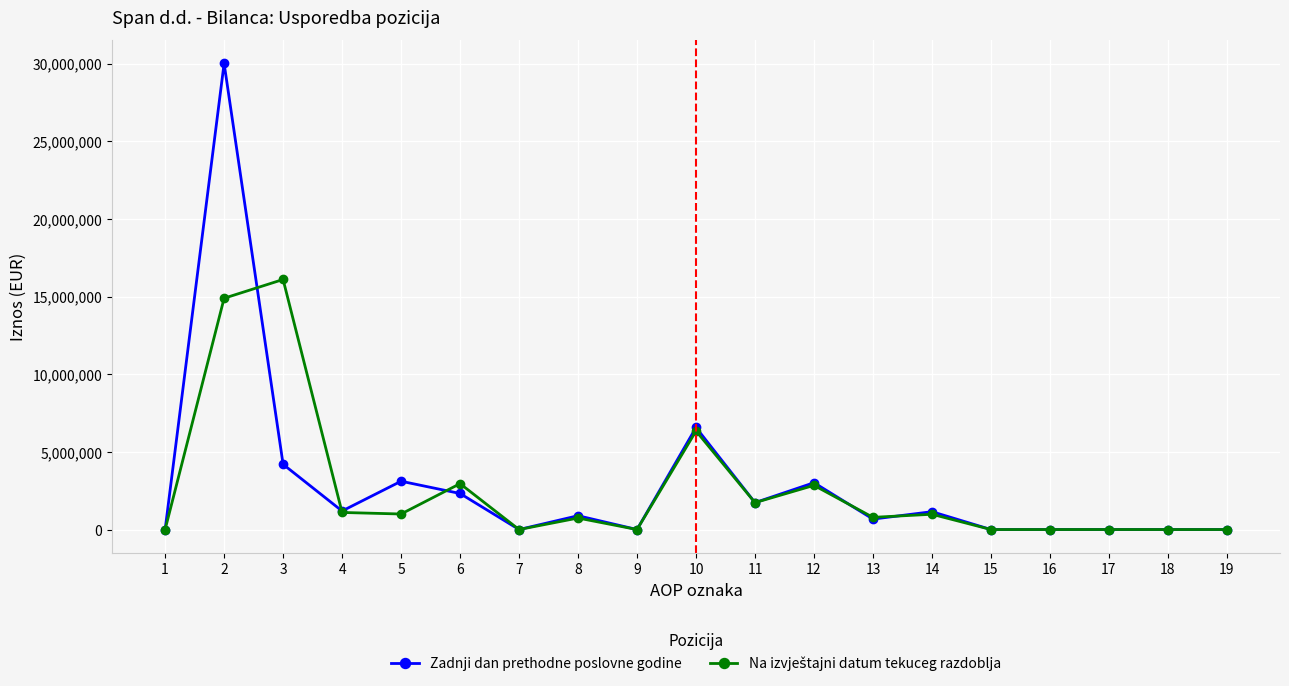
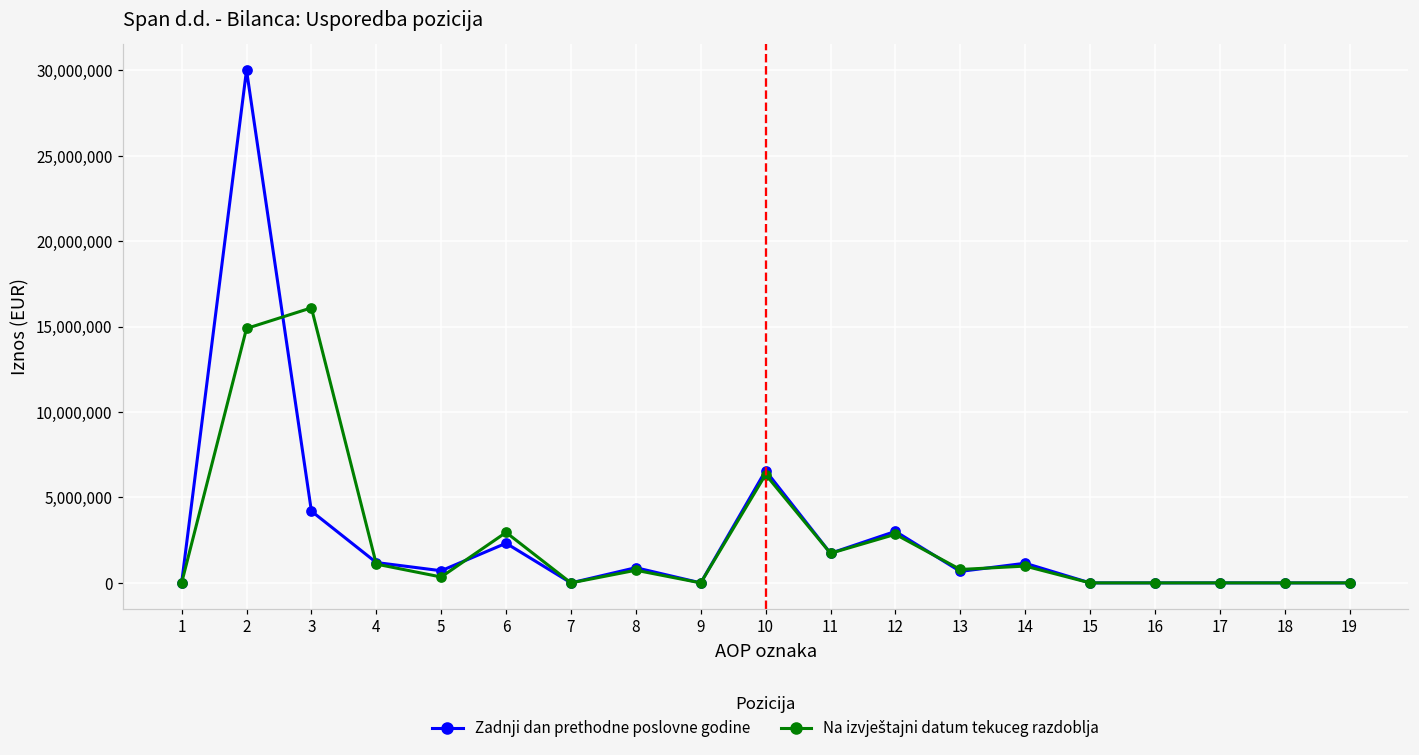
Zadnji dan prethodne poslovne godine, 5: 3,100,000 -> 700,000
Na izvještajni datum tekuceg razdoblja, 5: 1,000,000 -> 300,000
